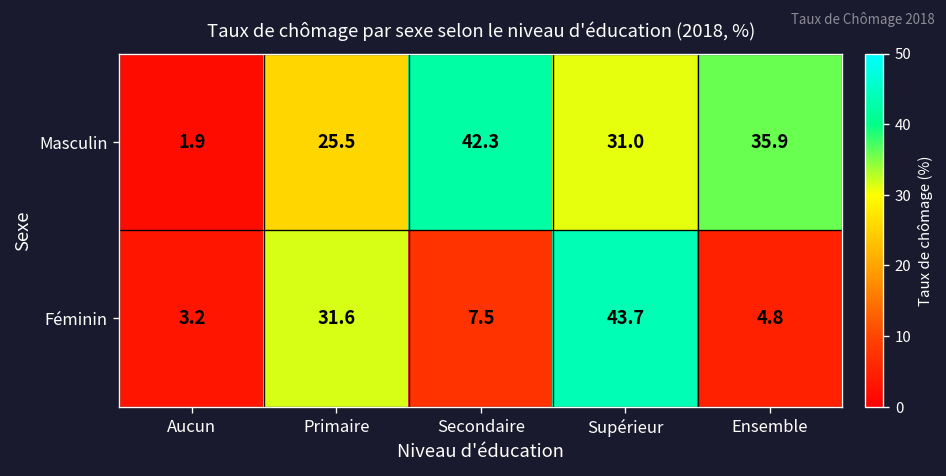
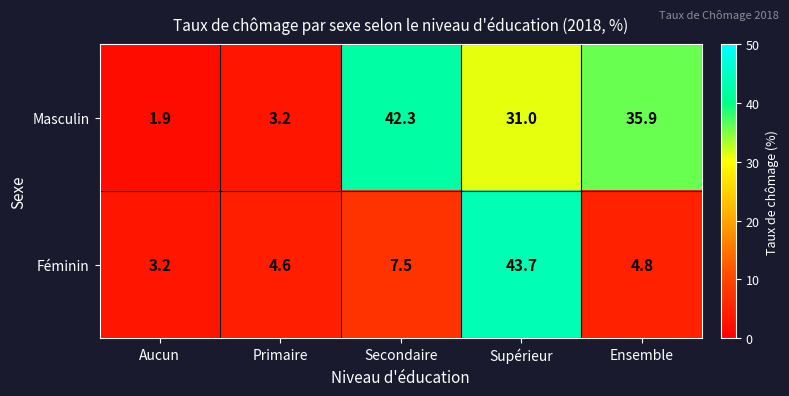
Masculin, Primaire: 25.5 -> 3.2
Féminin, Primaire: 31.6 -> 4.6
